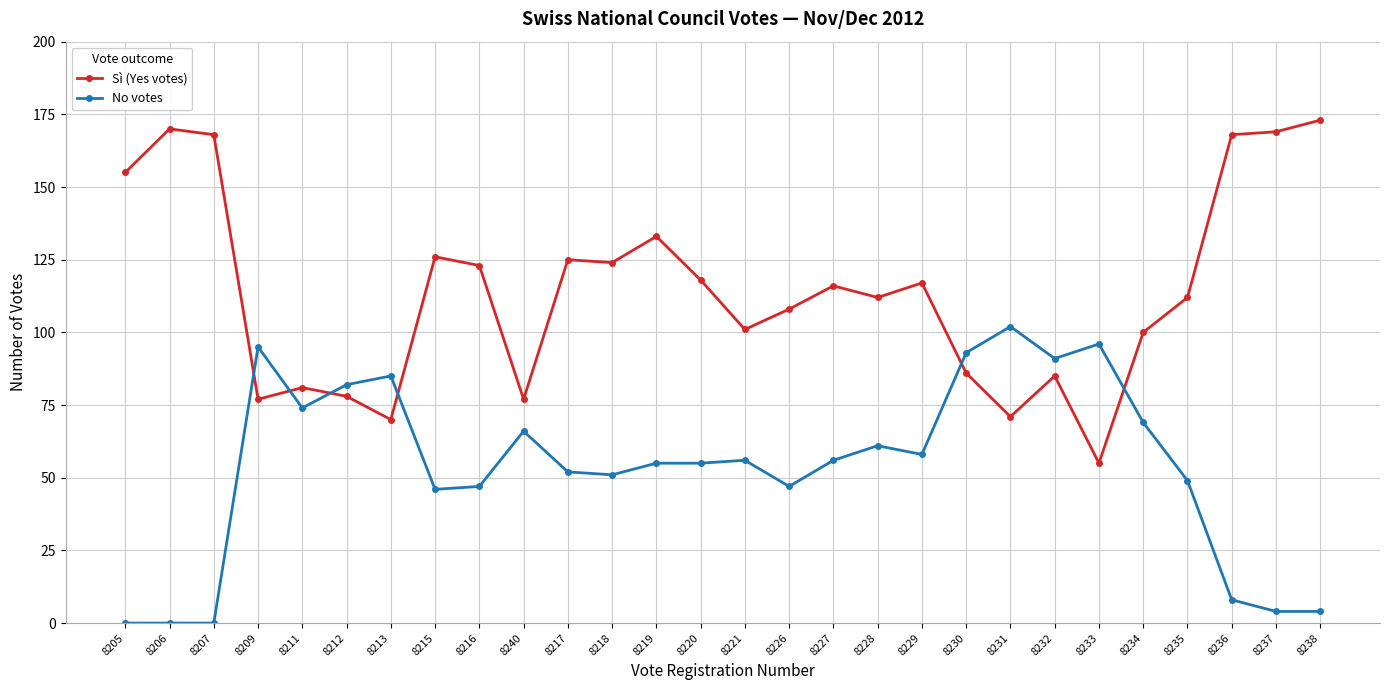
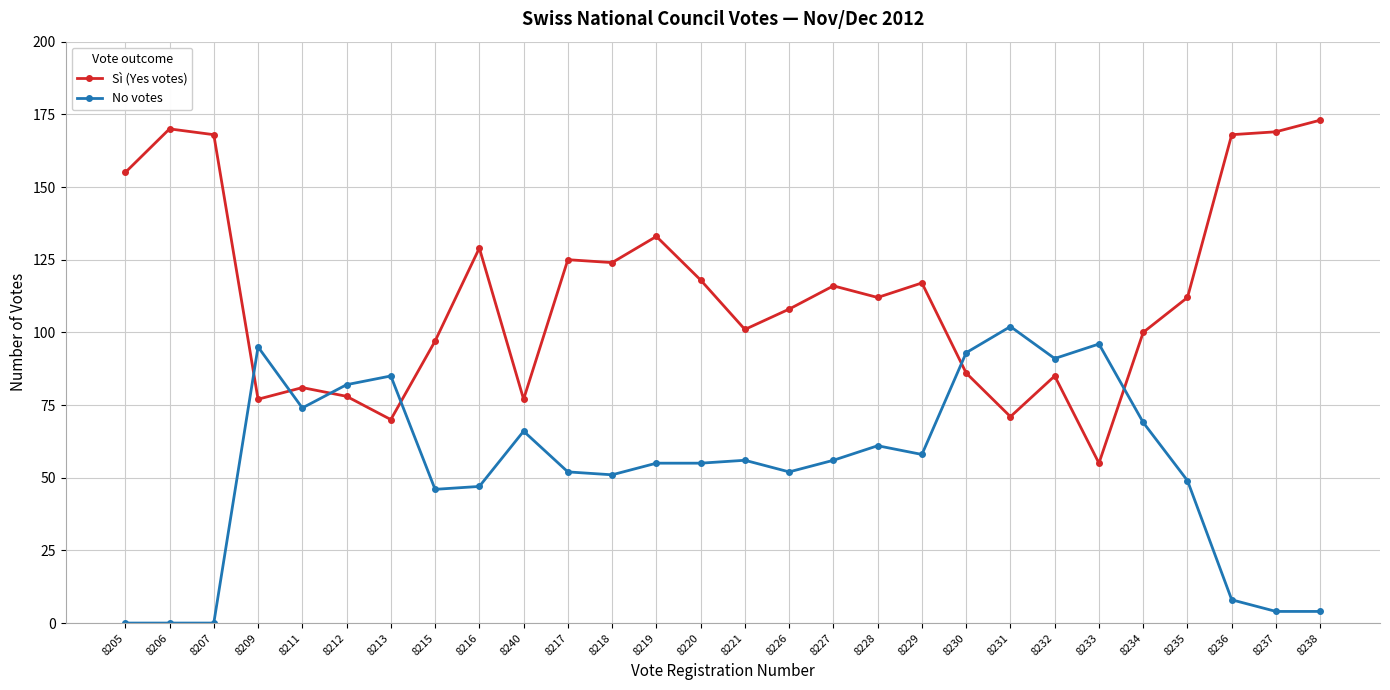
Sì (Yes votes), 8215: 126 -> 97
Sì (Yes votes), 8216: 123 -> 129
No votes, 8226: 47 -> 52
